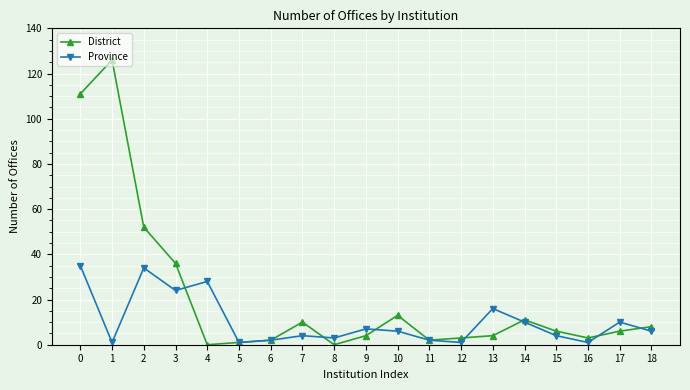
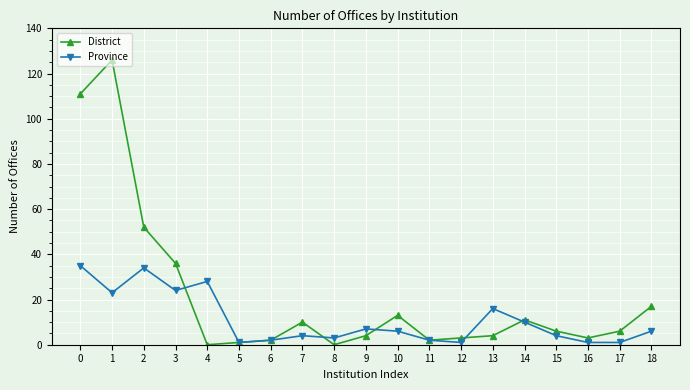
Province, 1: 1 -> 23
Province, 17: 10 -> 1
District, 18: 8 -> 17
